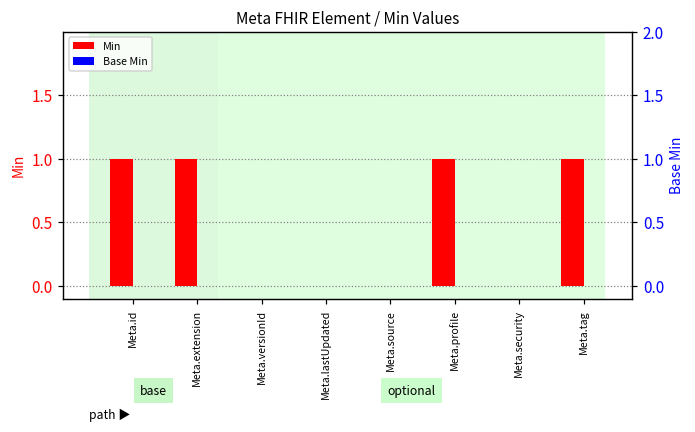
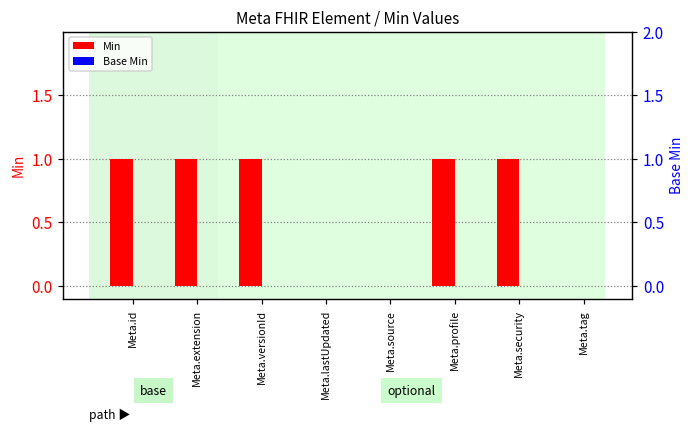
Min, Meta.versionId: 0 -> 1
Min, Meta.security: 0 -> 1
Min, Meta.tag: 1 -> 0
